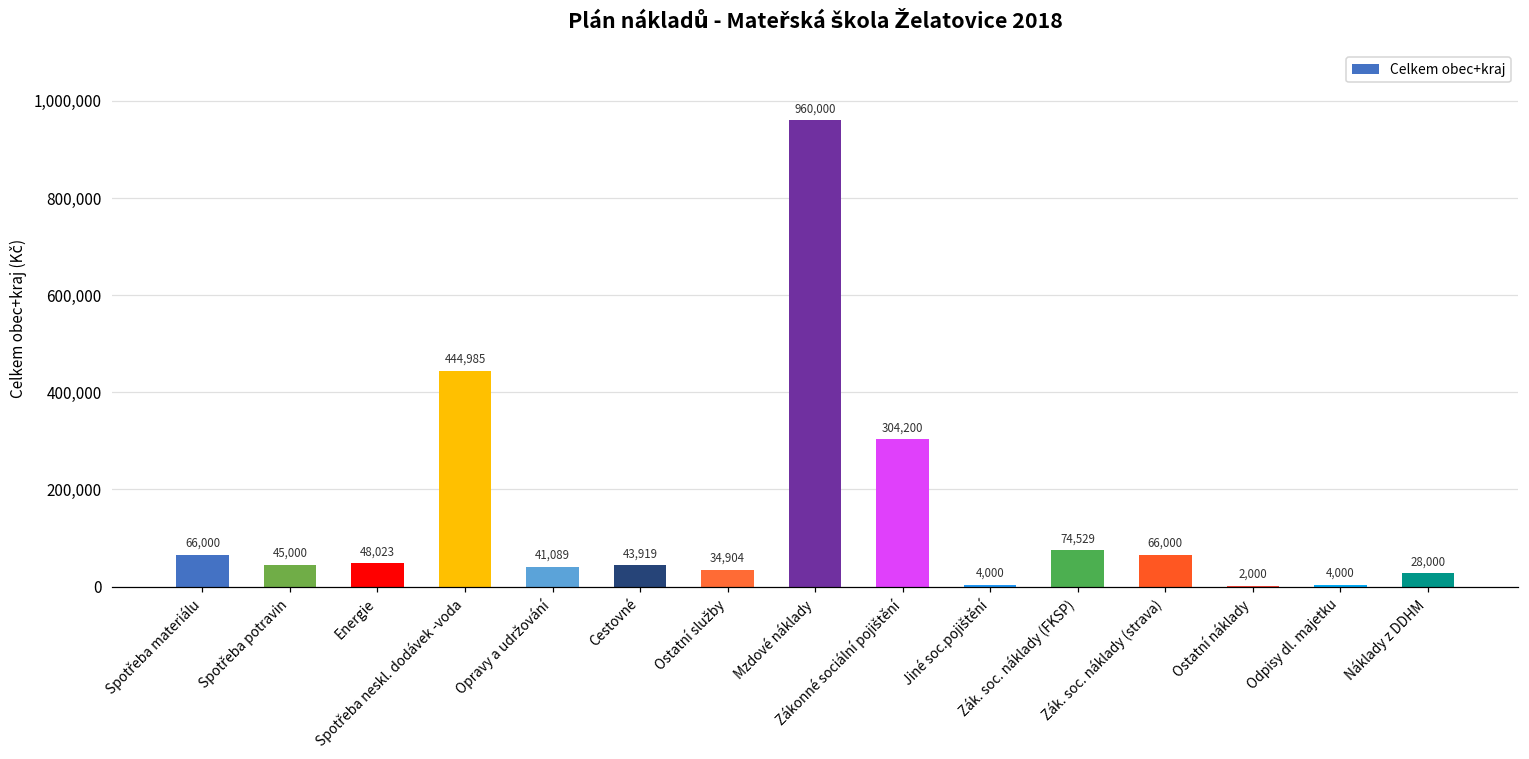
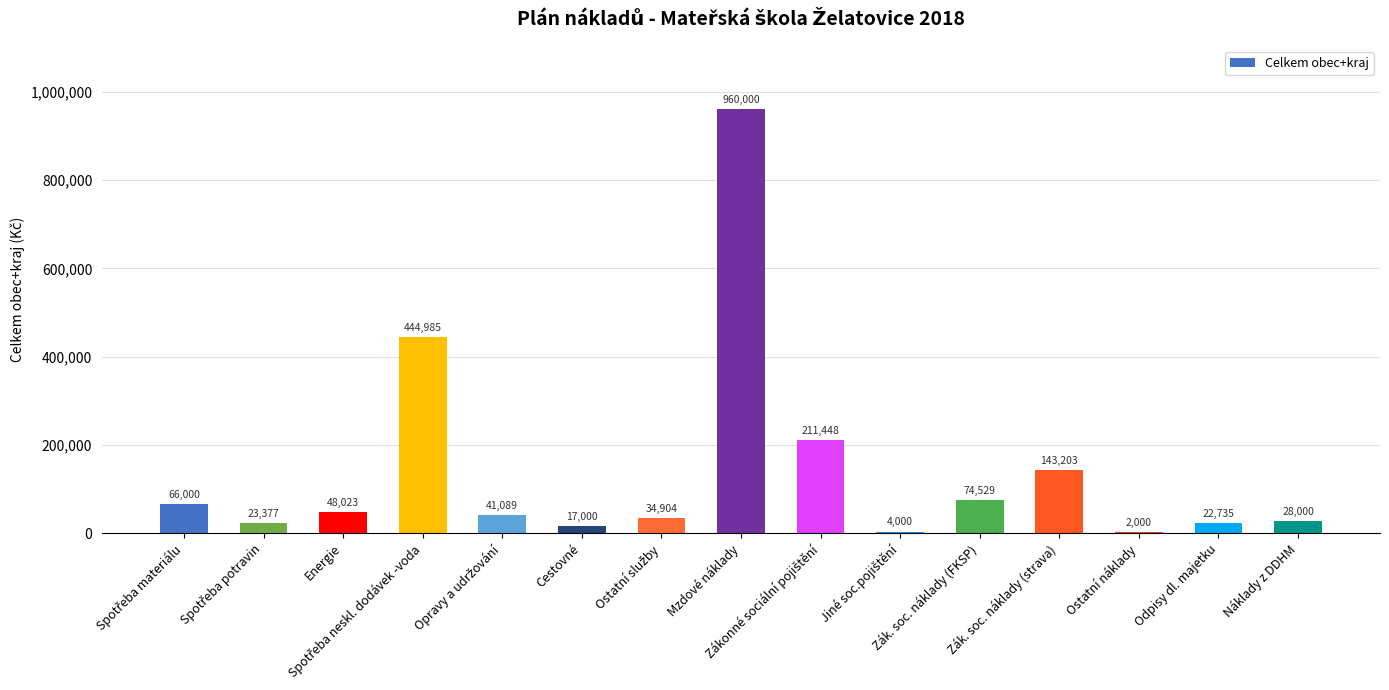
Spotřeba potravin: 45,000 -> 23,377
Cestovné: 43,919 -> 17,000
Zákonné sociální pojištění: 304,200 -> 211,448
Zák. soc. náklady (strava): 66,000 -> 143,203
Odpisy dl. majetku: 4,000 -> 22,735
